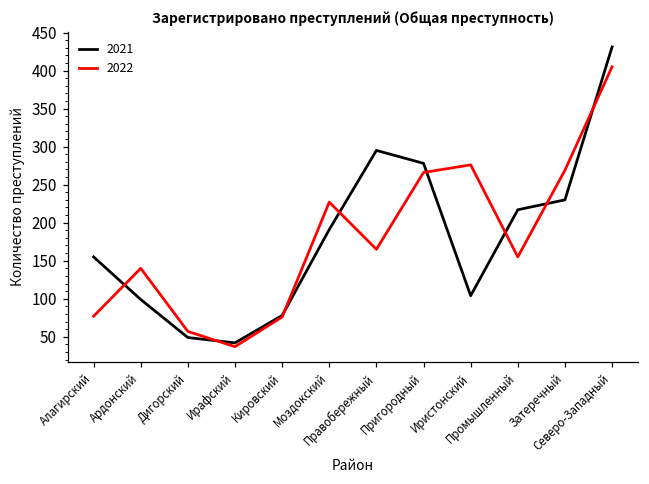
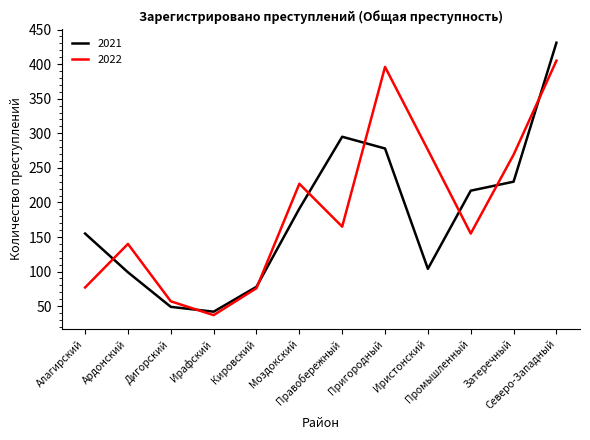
2022, Пригородный: 270 -> 400
